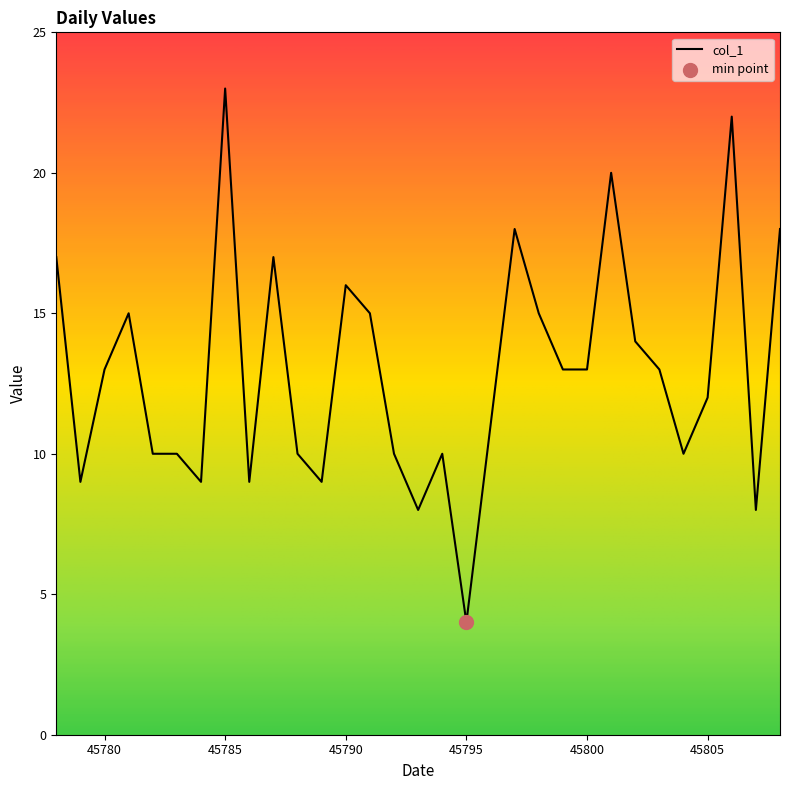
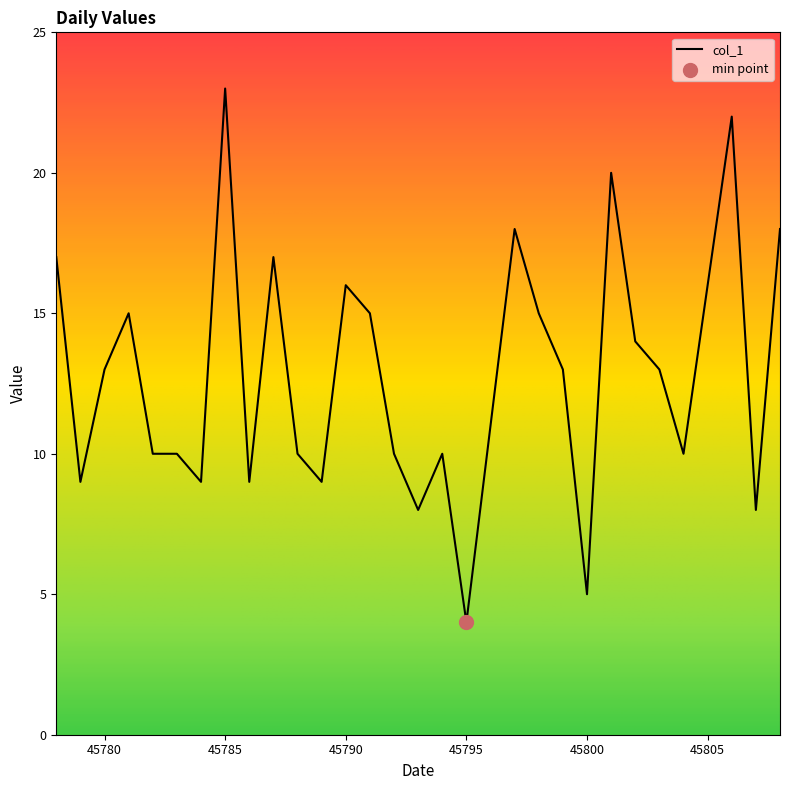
col_1, 45800: 13 -> 5
col_1, 45805: 12 -> 16
